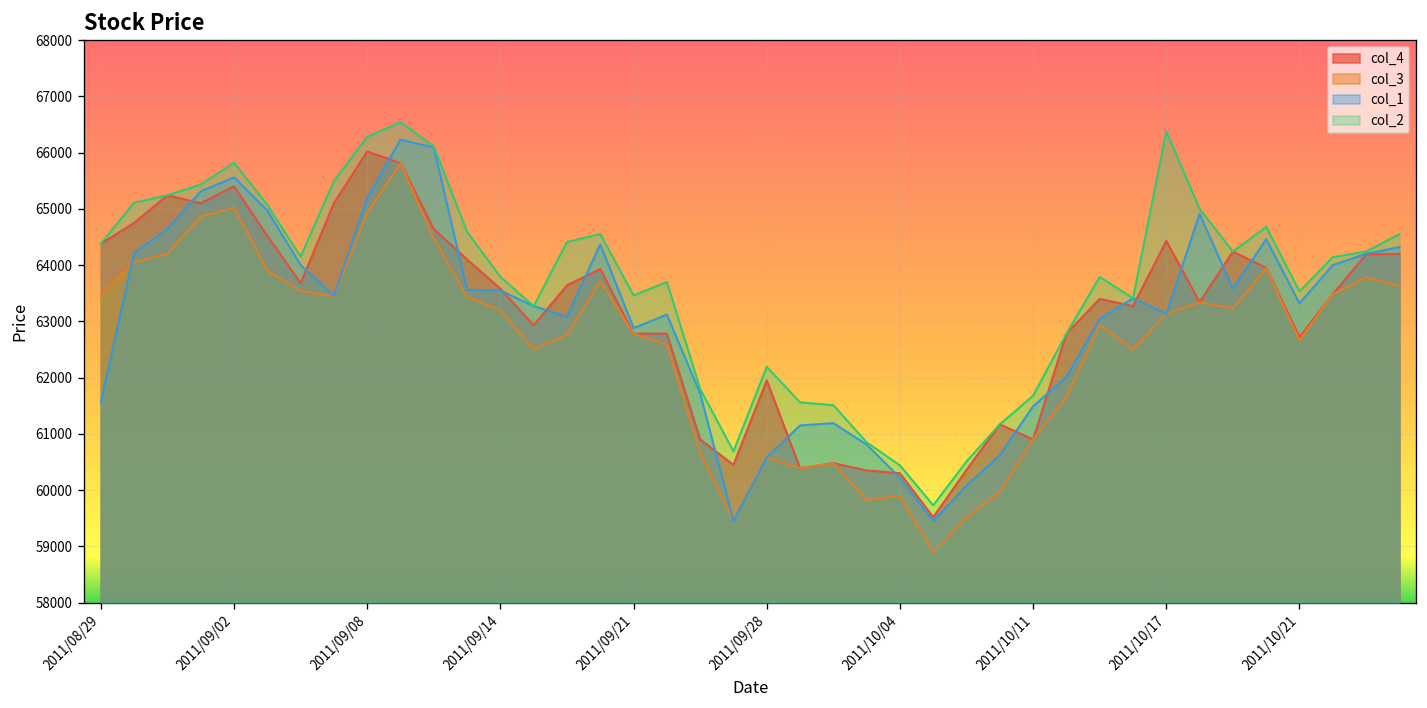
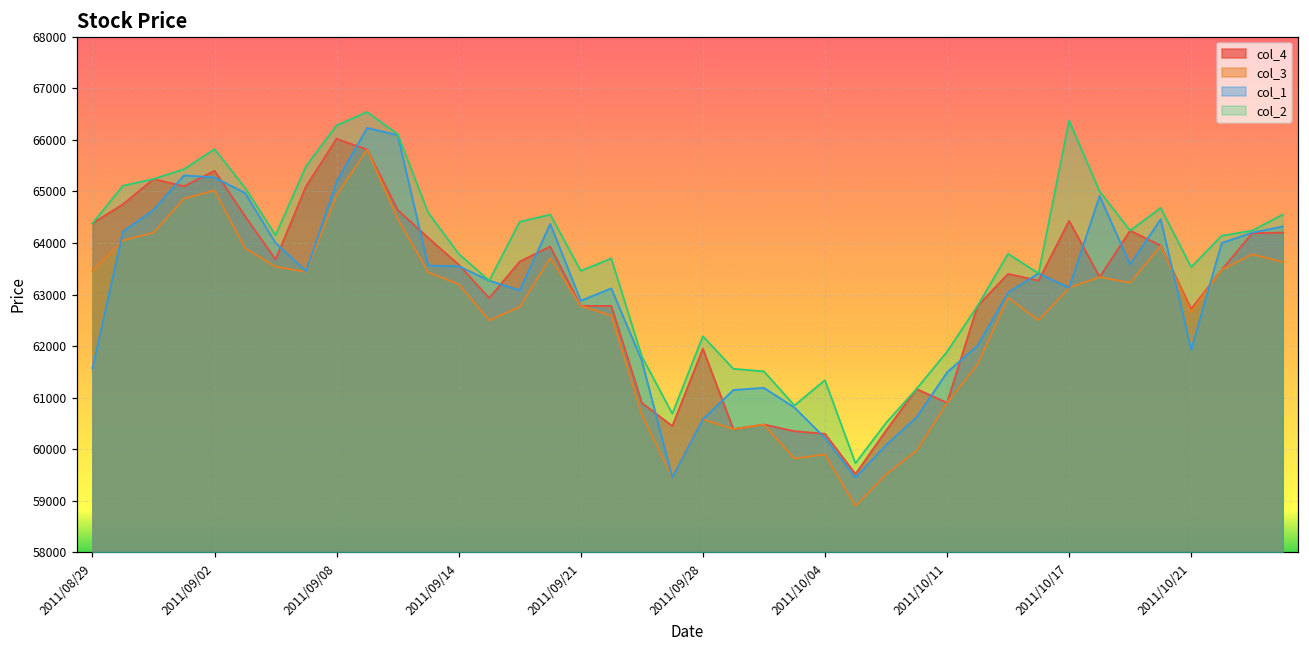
col_1, 2011/09/02: 65600 -> 65300
col_2, 2011/10/04: 60400 -> 61300
col_2, 2011/10/11: 61700 -> 61900
col_1, 2011/10/21: 63300 -> 61900
